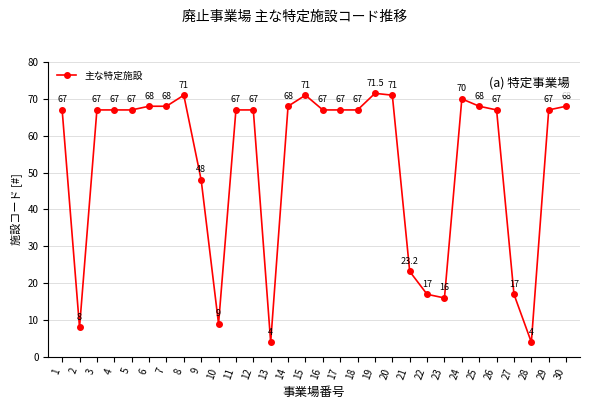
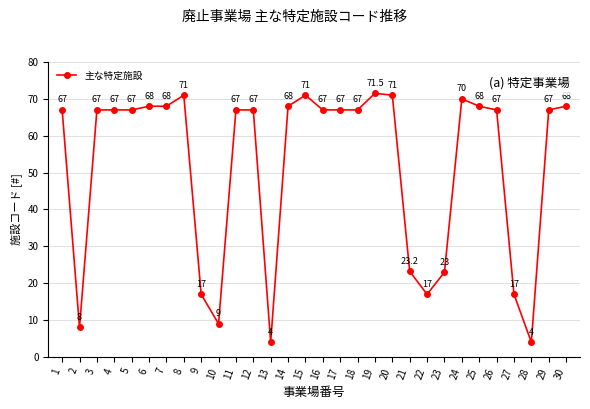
9: 48 -> 17
23: 16 -> 23
